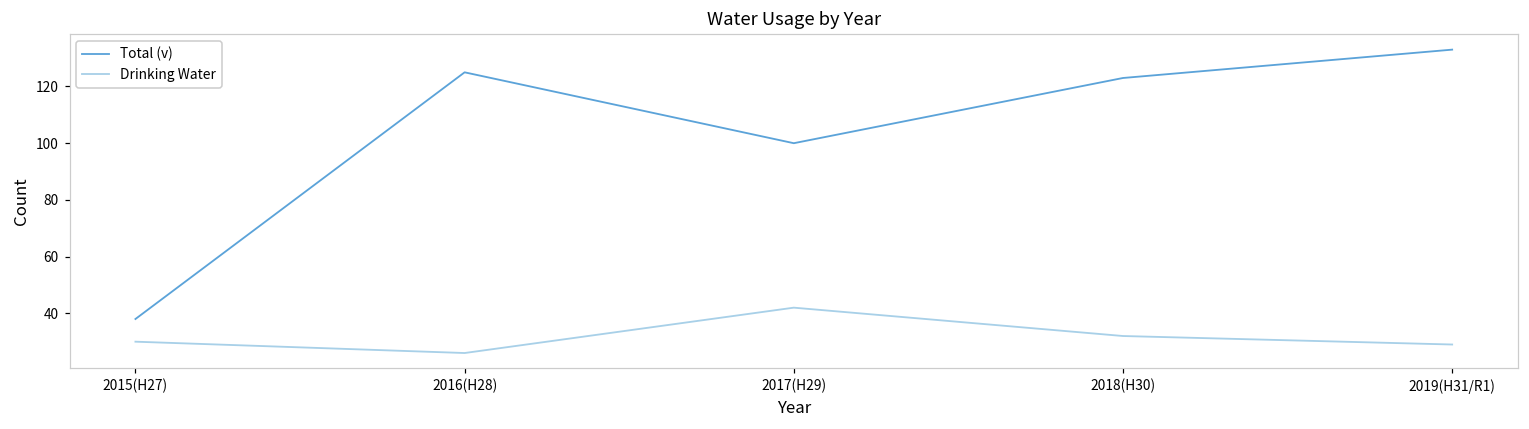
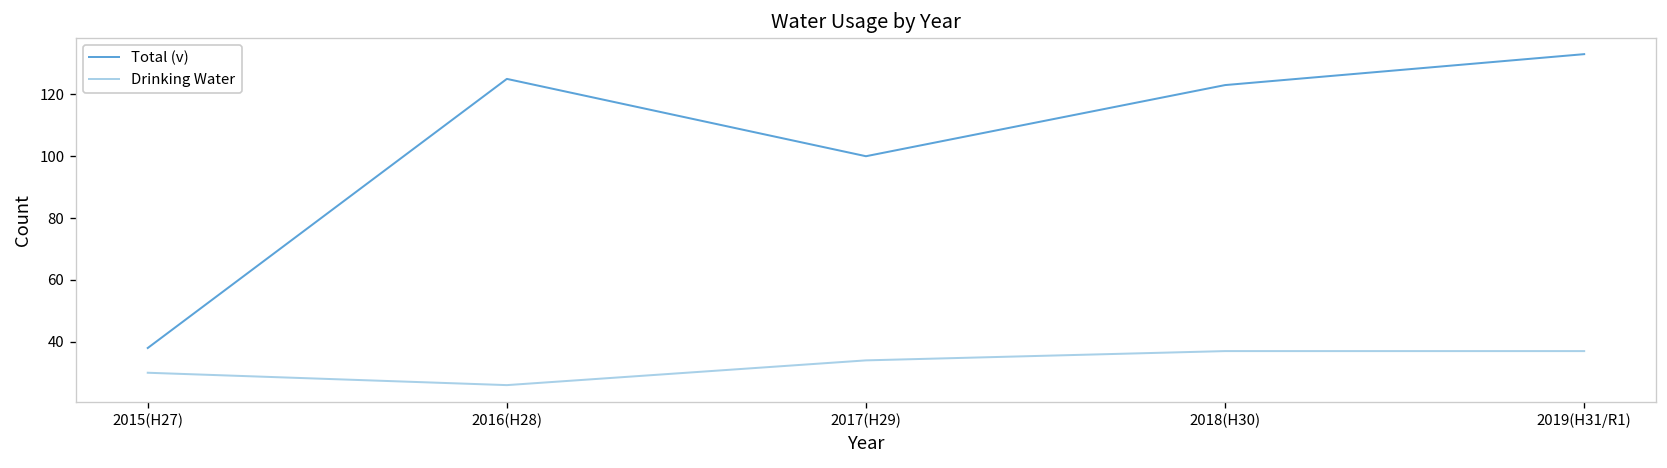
Drinking Water, 2017(H29): 42 -> 34
Drinking Water, 2018(H30): 32 -> 37
Drinking Water, 2019(H31/R1): 29 -> 37
